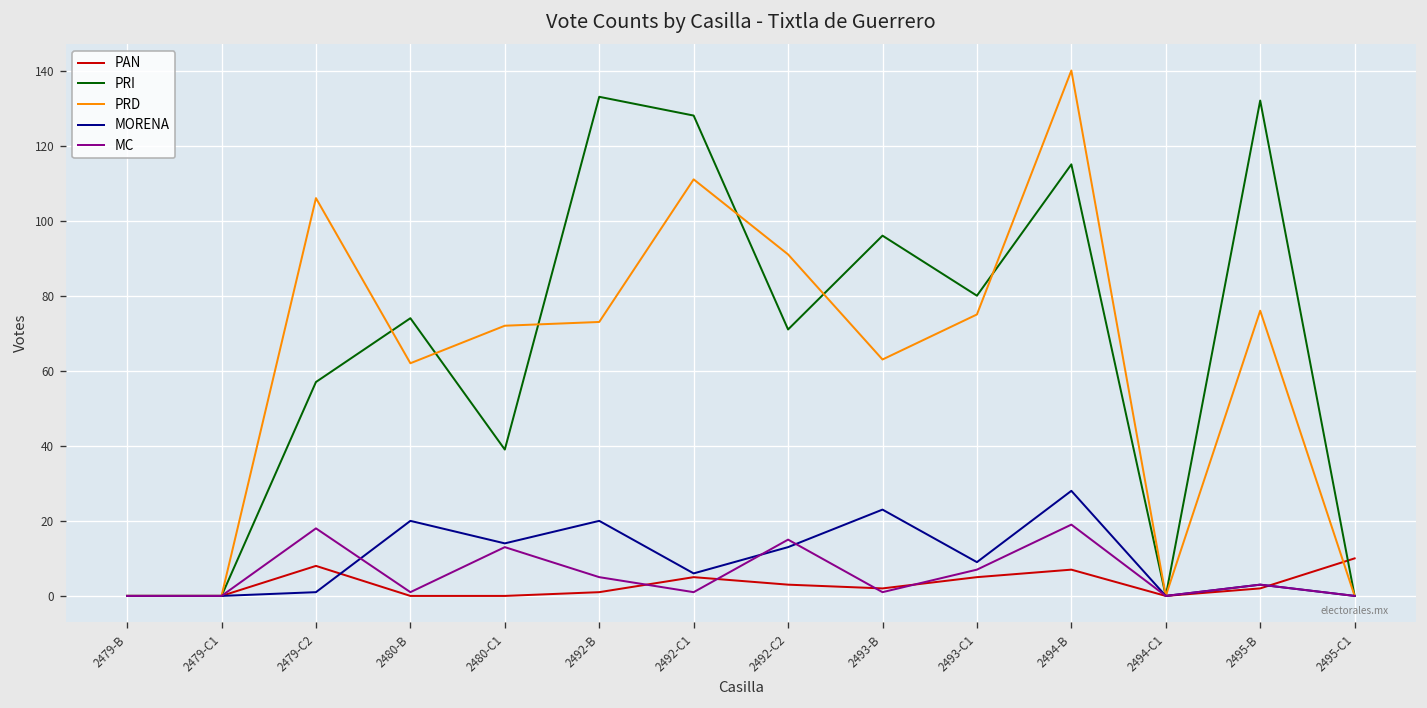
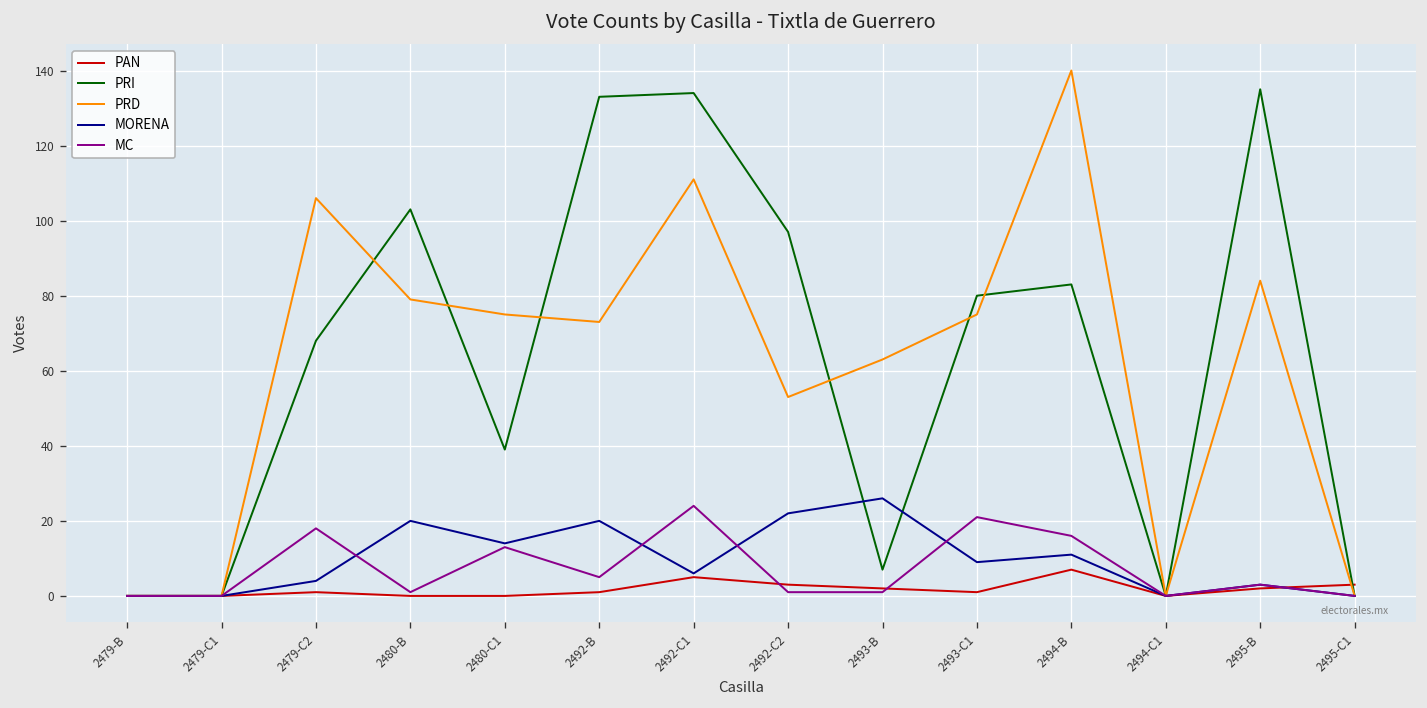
PAN, 2479-C2: 8 -> 1
PRI, 2479-C2: 57 -> 68
MORENA, 2479-C2: 1 -> 4
PRI, 2480-B: 74 -> 103
PRD, 2480-B: 62 -> 79
PRD, 2480-C1: 72 -> 75
PRI, 2492-C1: 128 -> 134
MC, 2492-C1: 1 -> 24
PRI, 2492-C2: 71 -> 97
PRD, 2492-C2: 91 -> 53
MORENA, 2492-C2: 13 -> 22
MC, 2492-C2: 15 -> 1
PRI, 2493-B: 96 -> 7
MORENA, 2493-B: 23 -> 26
PAN, 2493-C1: 5 -> 1
MC, 2493-C1: 7 -> 21
PRI, 2494-B: 115 -> 83
MORENA, 2494-B: 28 -> 11
MC, 2494-B: 19 -> 16
PRI, 2495-B: 132 -> 135
PRD, 2495-B: 76 -> 84
PAN, 2495-C1: 10 -> 3
